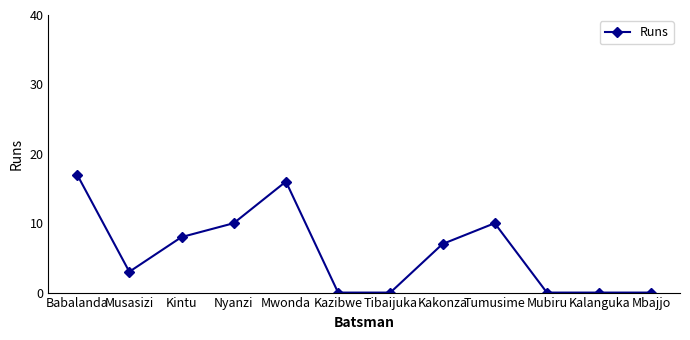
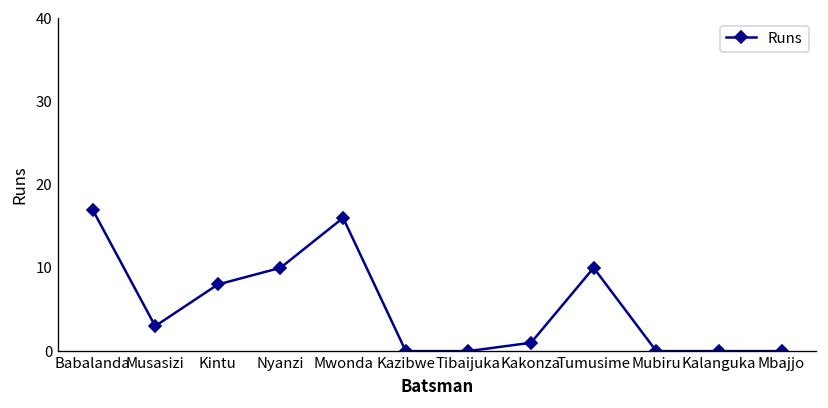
Kakonza: 7 -> 1
